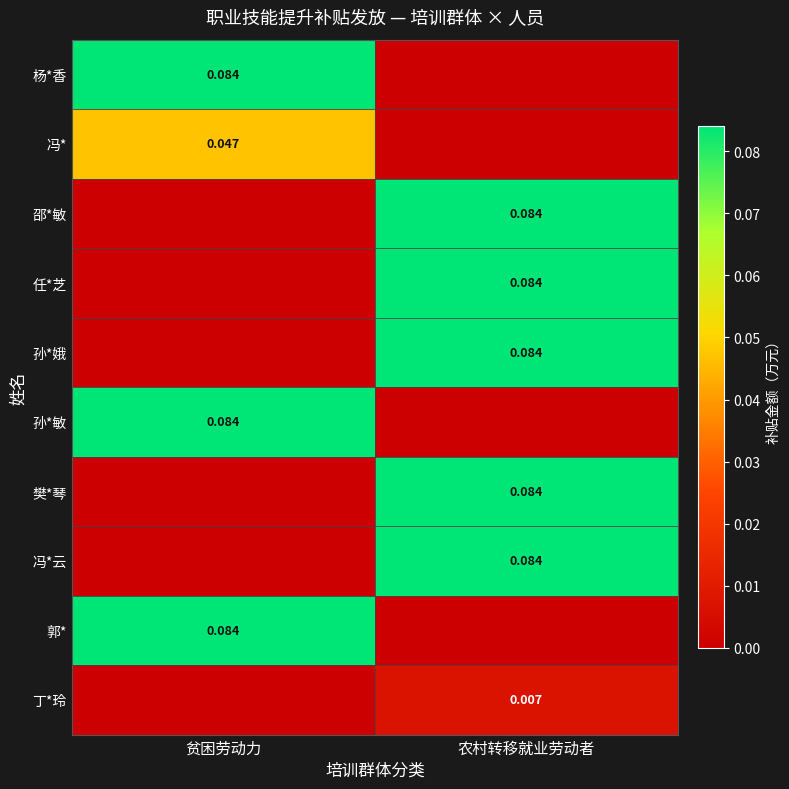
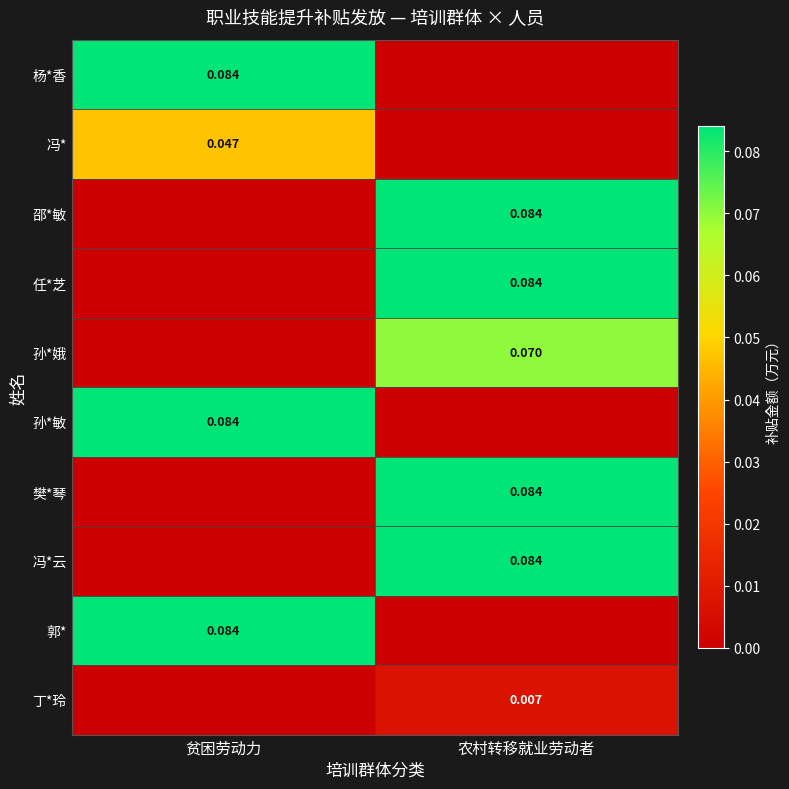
孙*娥, 农村转移就业劳动者: 0.084 -> 0.070
